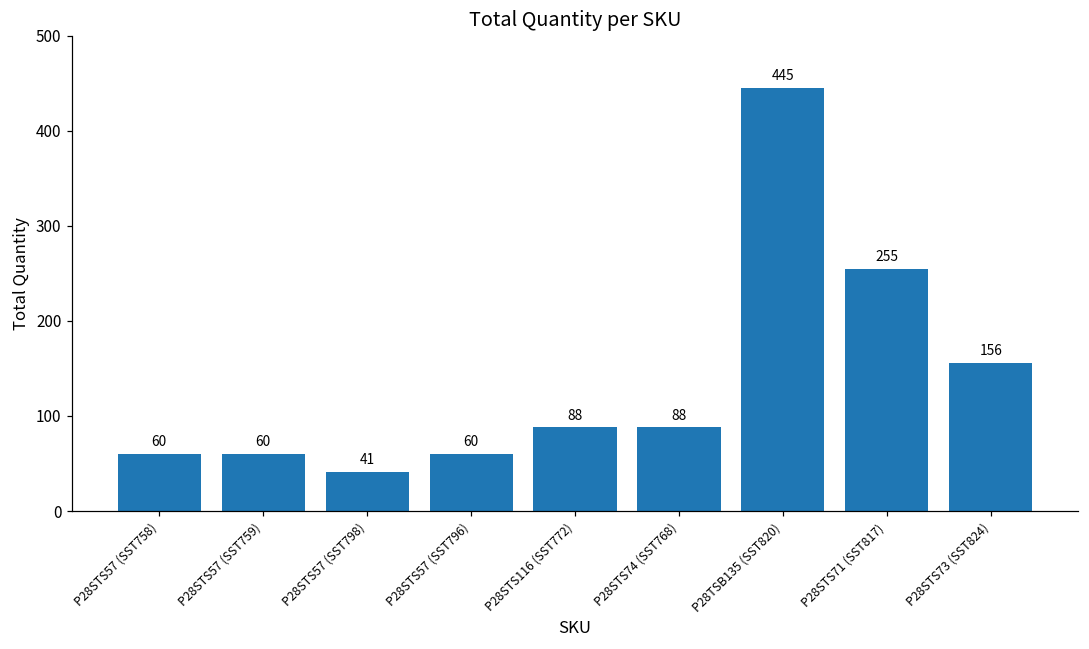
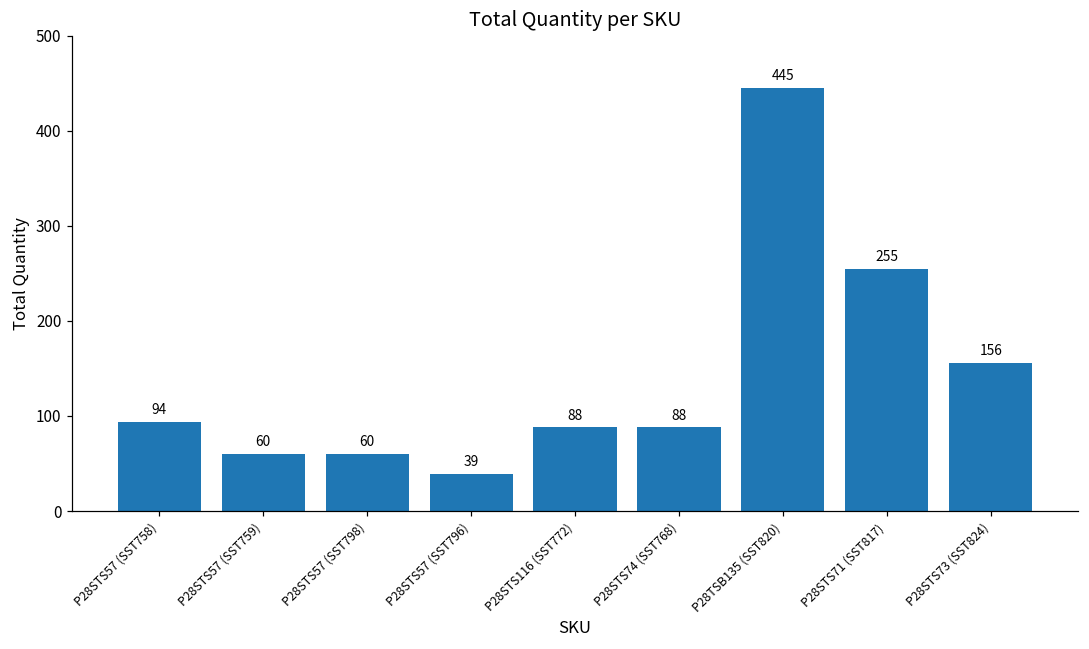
P28STS57 (SST758): 60 -> 94
P28STS57 (SST798): 41 -> 60
P28STS57 (SST796): 60 -> 39
